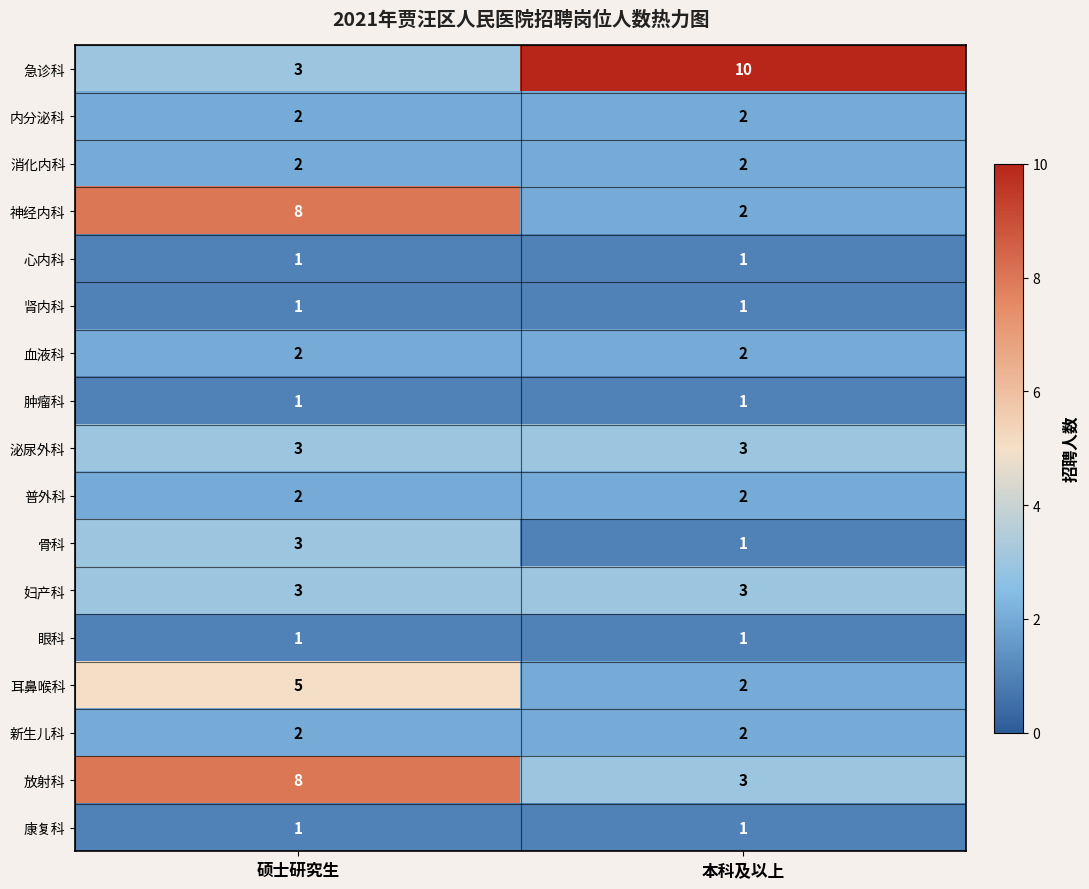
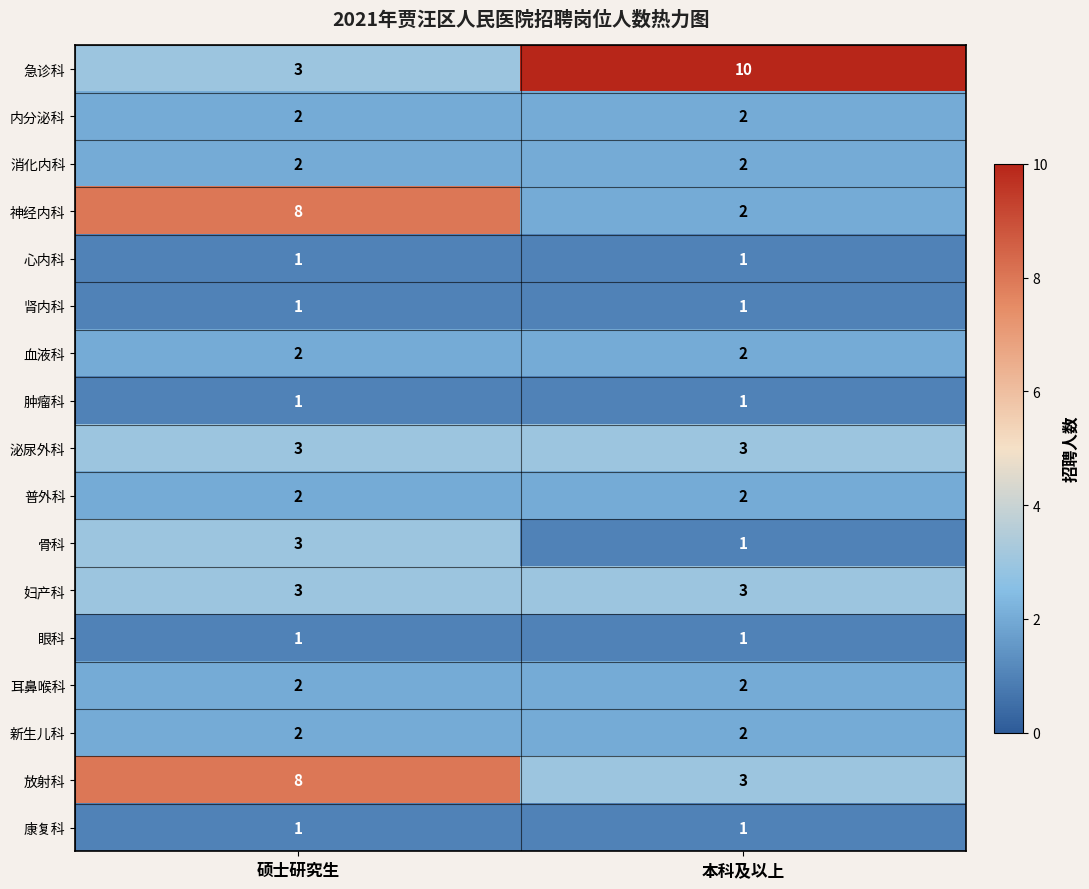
耳鼻喉科, 硕士研究生: 5 -> 2
